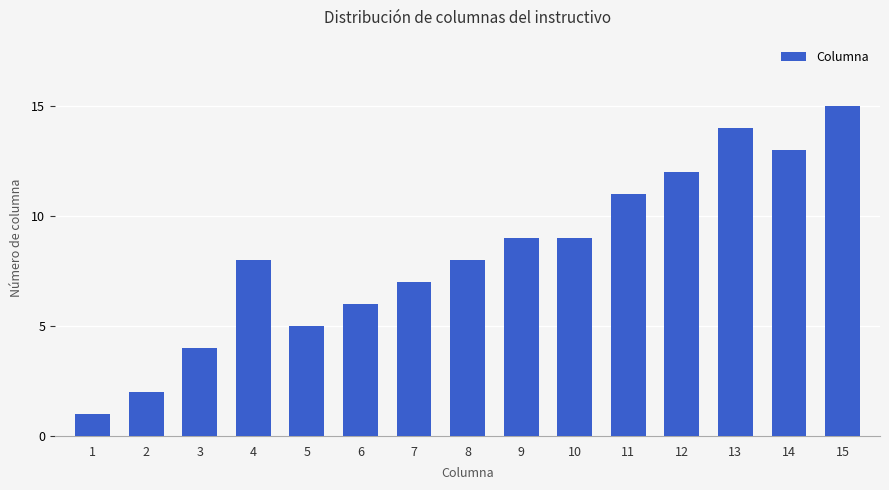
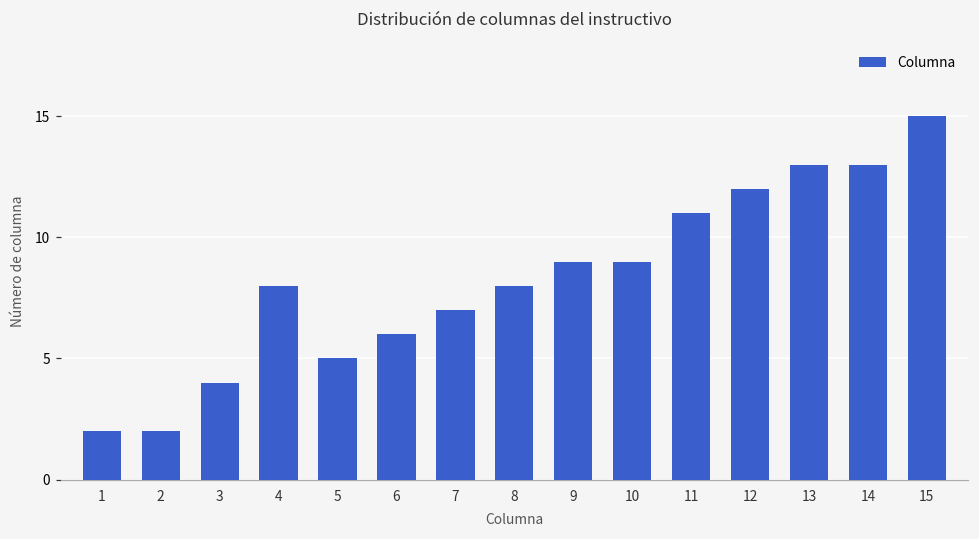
1: 1 -> 2
13: 14 -> 13
